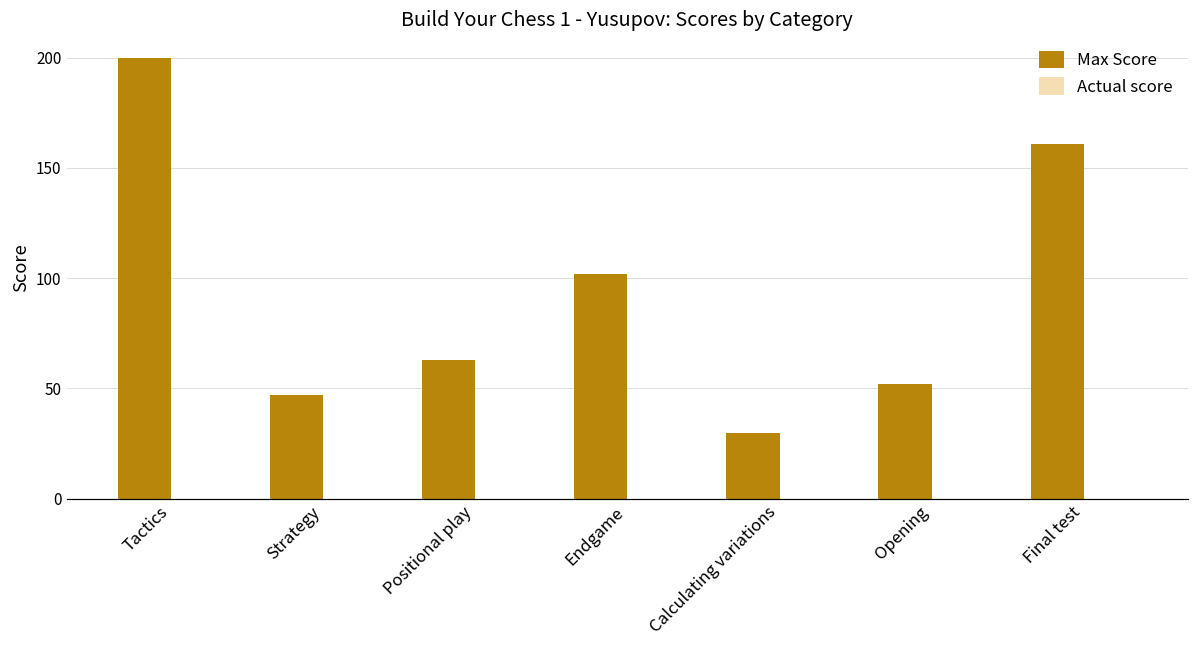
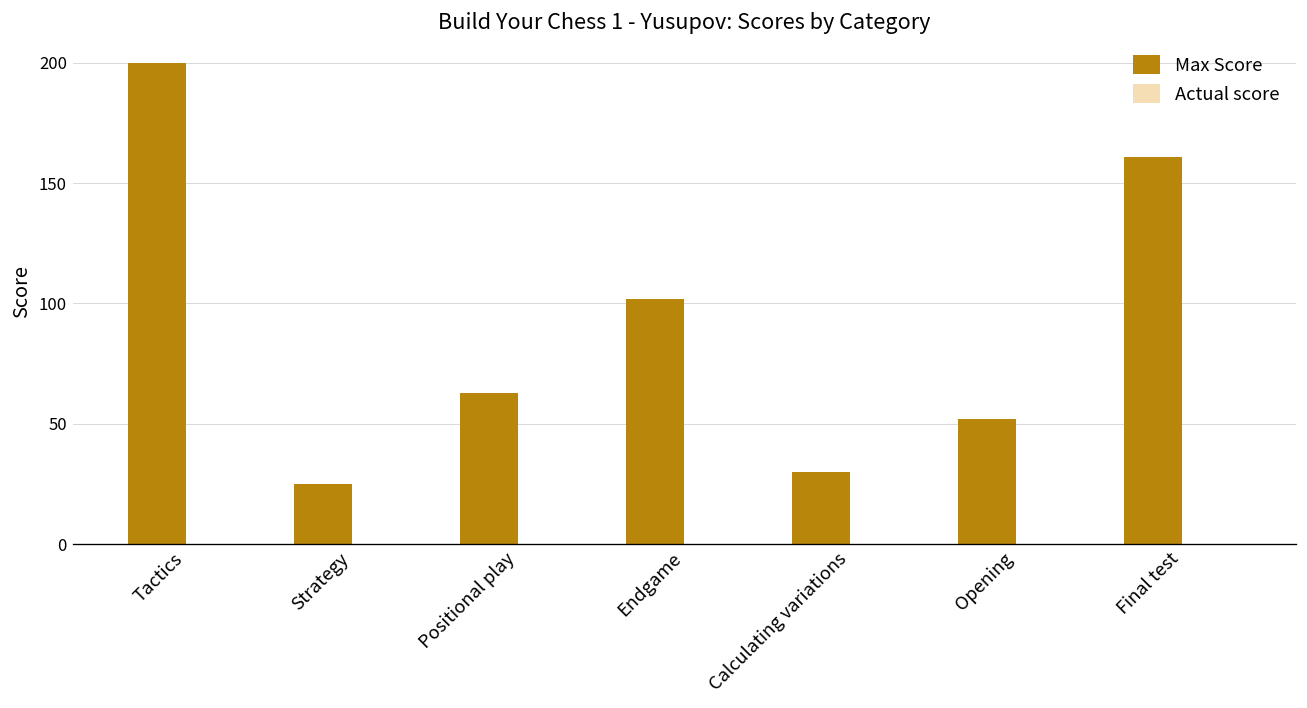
Max Score, Strategy: 47 -> 25
